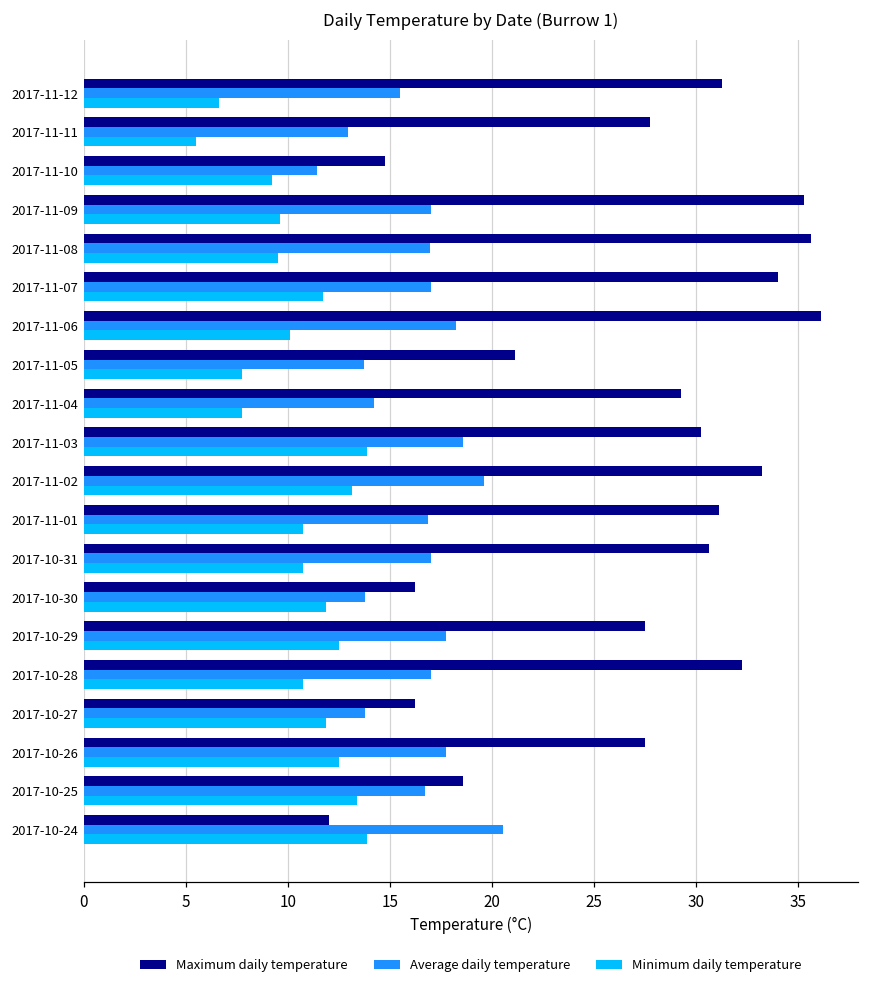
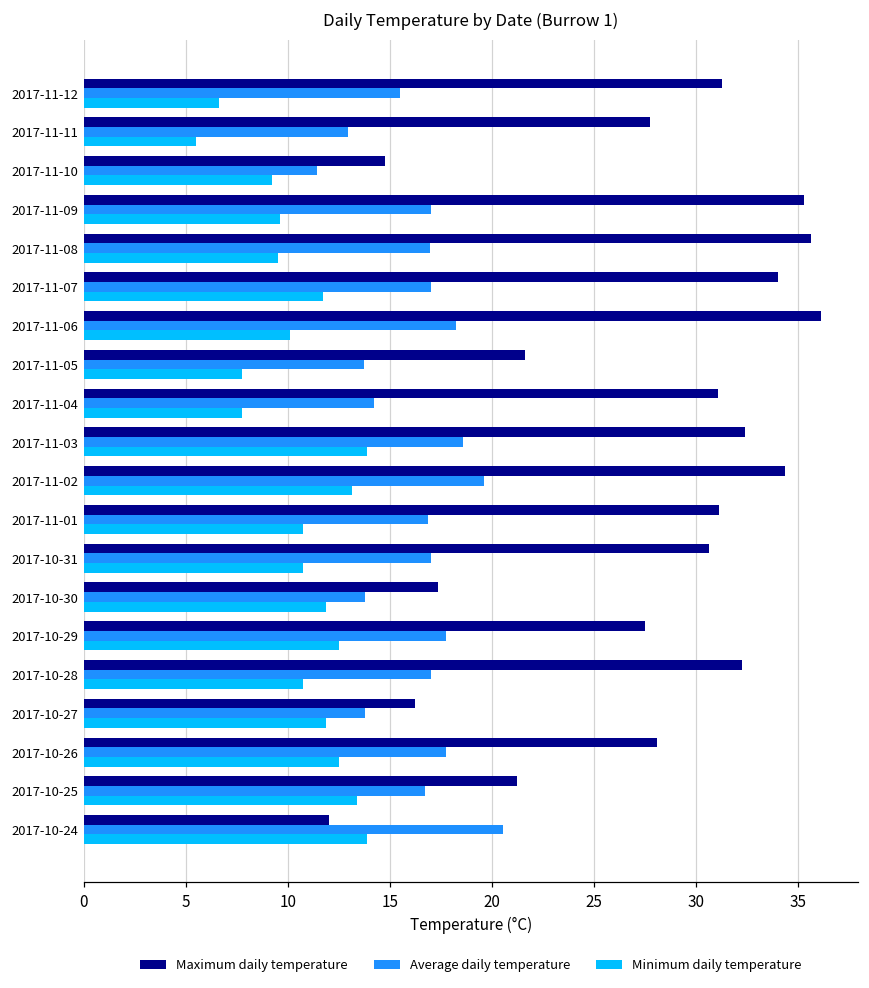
Maximum daily temperature, 2017-11-05: 21.2 -> 21.6
Maximum daily temperature, 2017-11-04: 29.3 -> 31.1
Maximum daily temperature, 2017-11-03: 30.3 -> 32.4
Maximum daily temperature, 2017-11-02: 33.3 -> 34.3
Maximum daily temperature, 2017-10-30: 16.3 -> 17.3
Maximum daily temperature, 2017-10-26: 27.5 -> 28.1
Maximum daily temperature, 2017-10-25: 18.6 -> 21.3
